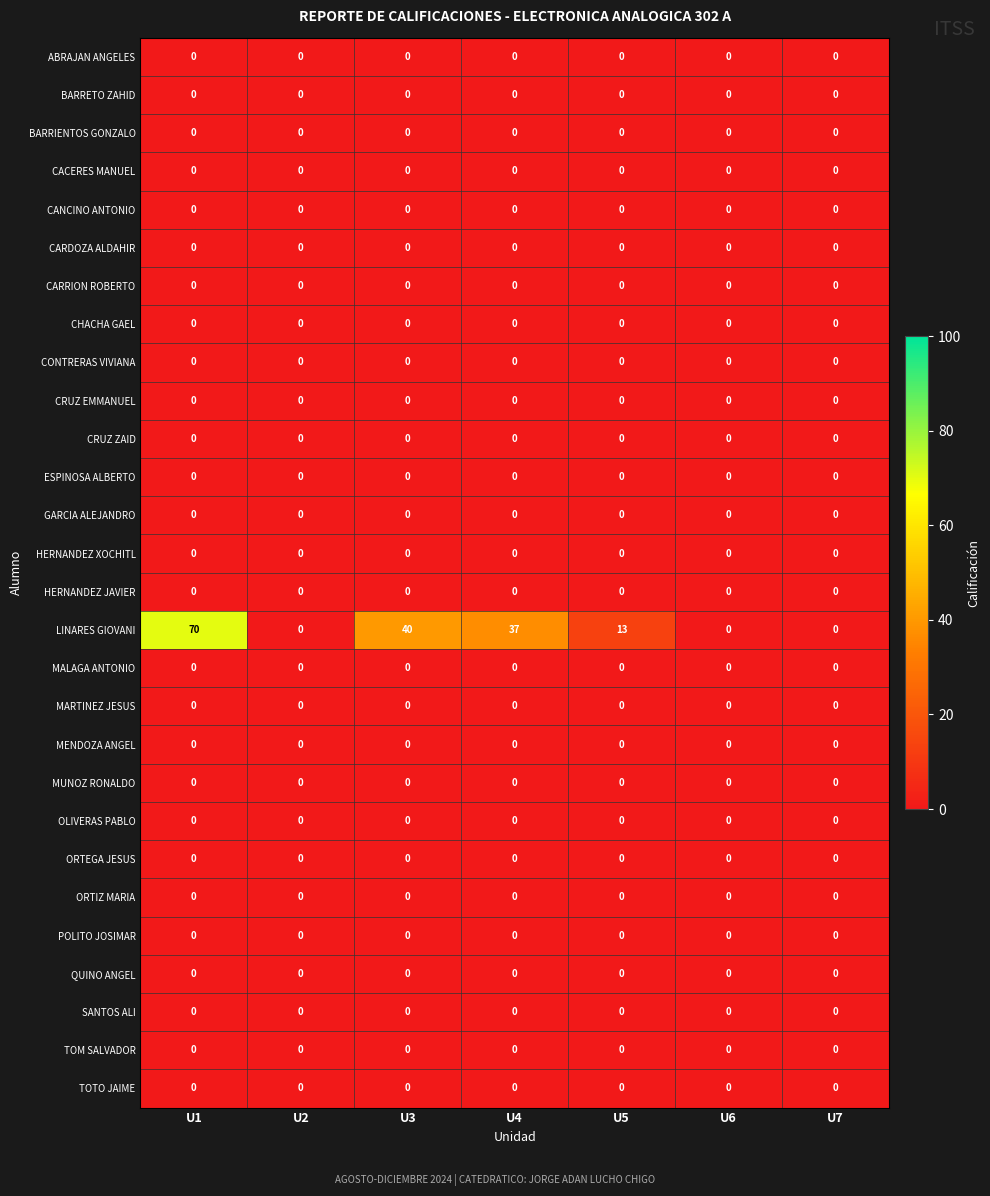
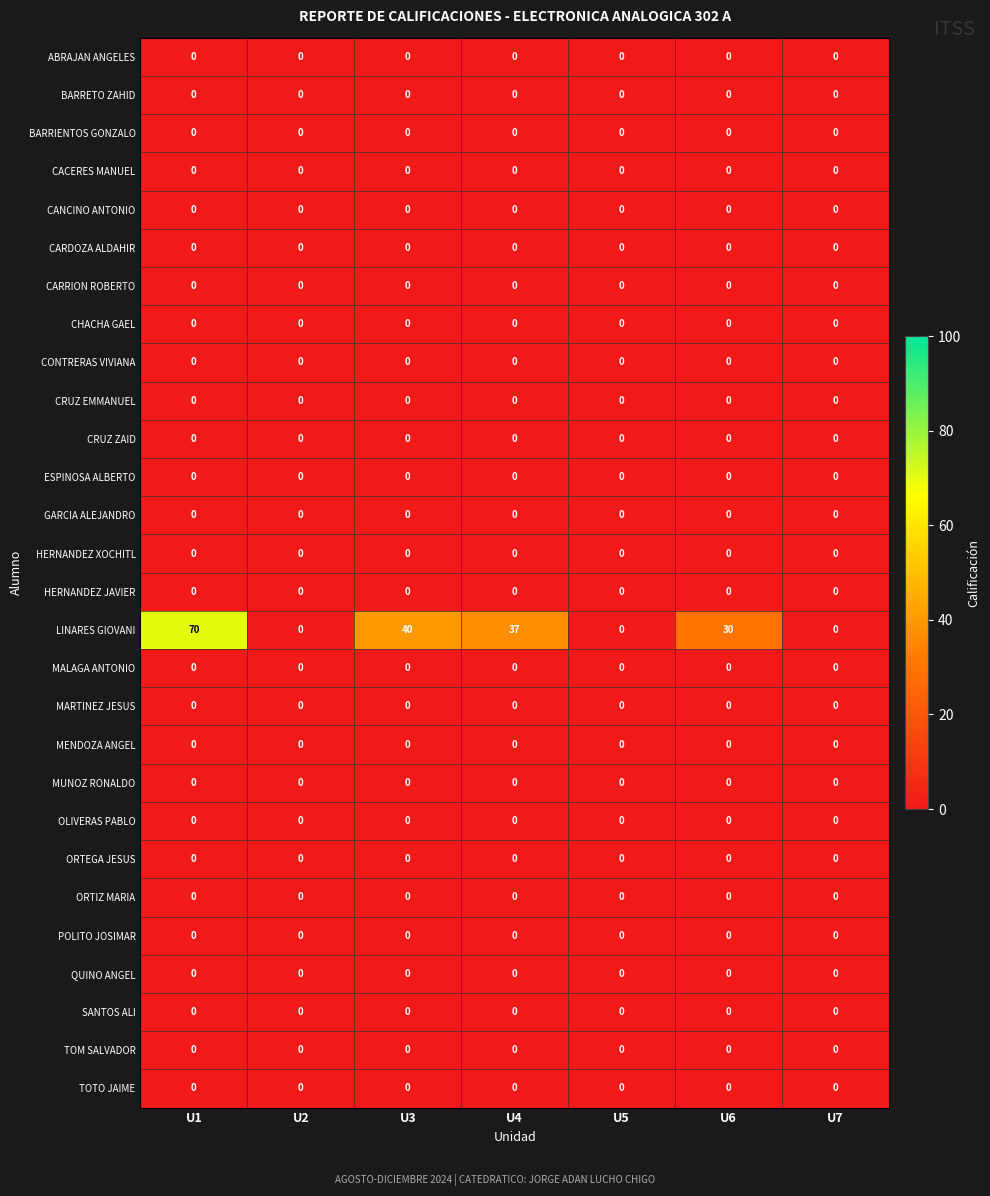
LINARES GIOVANI, U5: 13 -> 0
LINARES GIOVANI, U6: 0 -> 30
